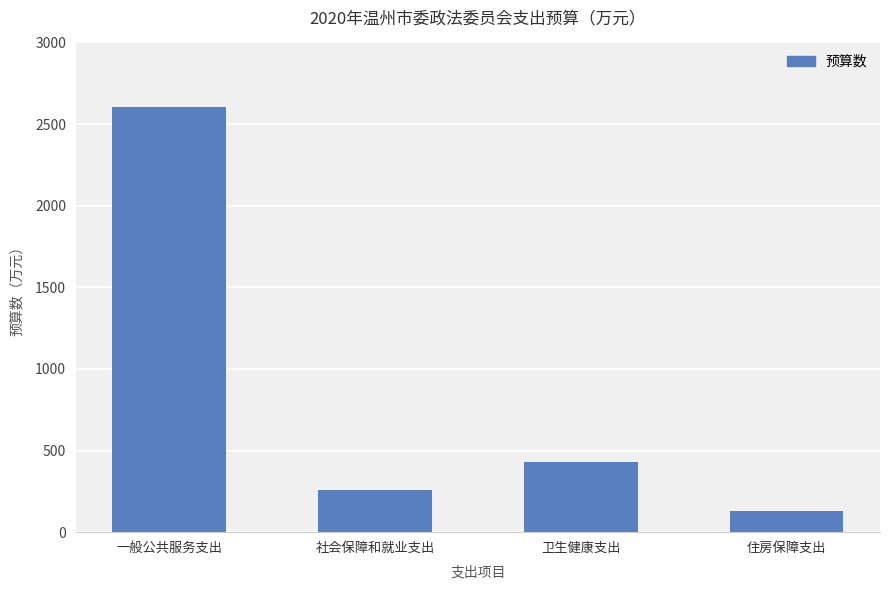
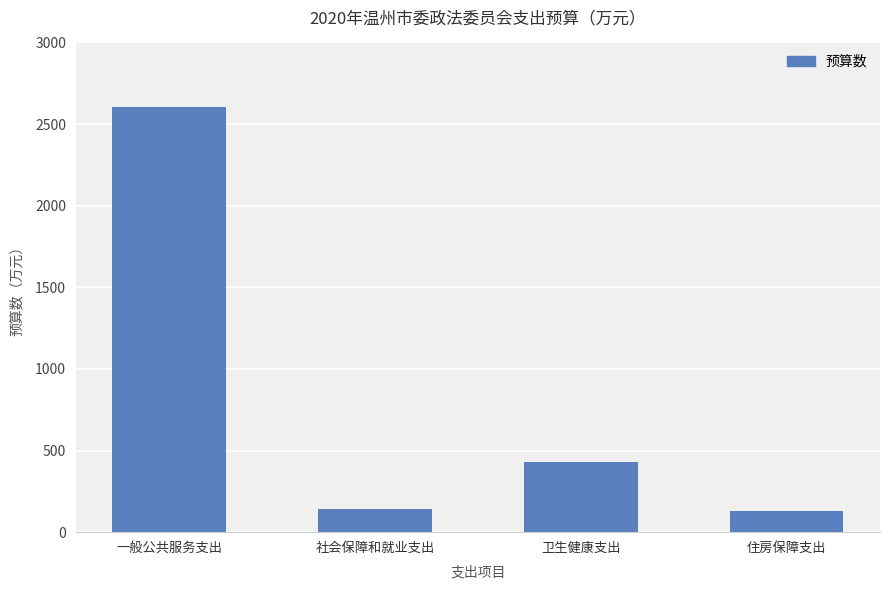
社会保障和就业支出: 260 -> 140
